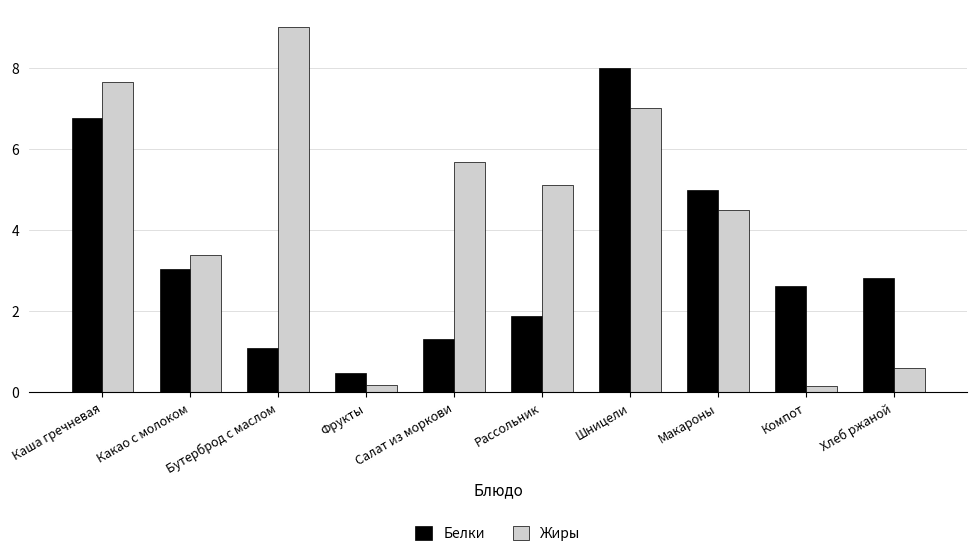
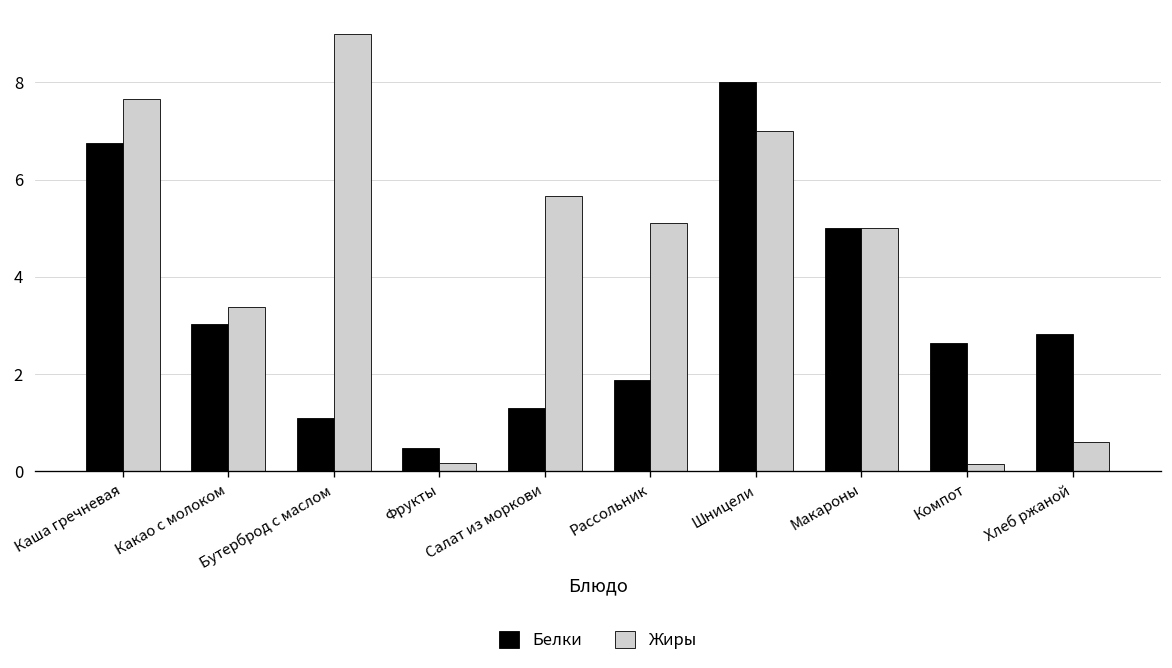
Жиры, Макароны: 4.5 -> 5.0
